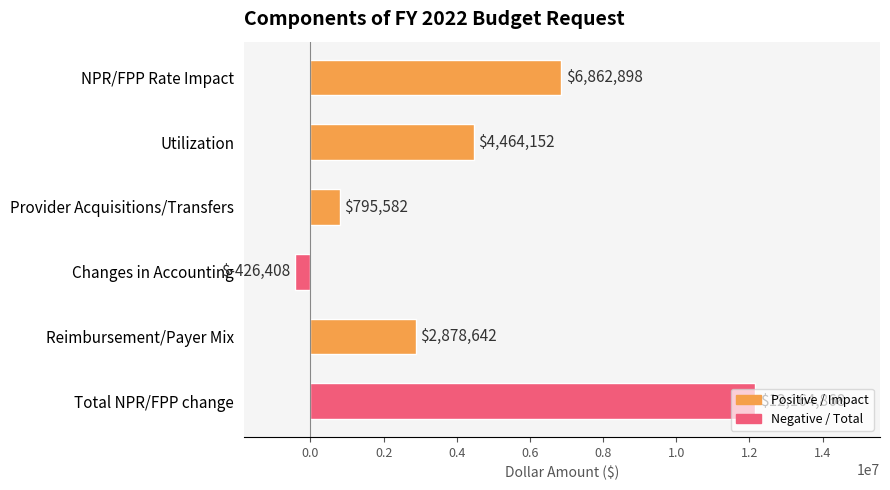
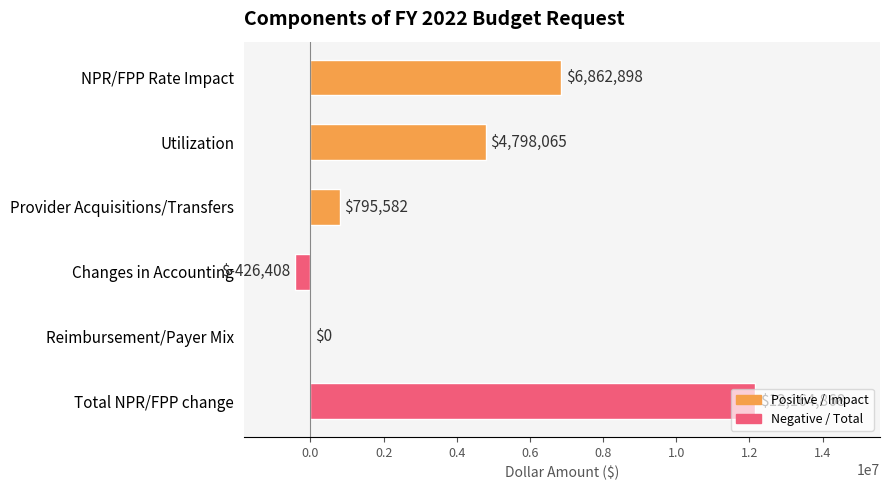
Utilization: $4,464,152 -> $4,798,065
Reimbursement/Payer Mix: $2,878,642 -> $0
